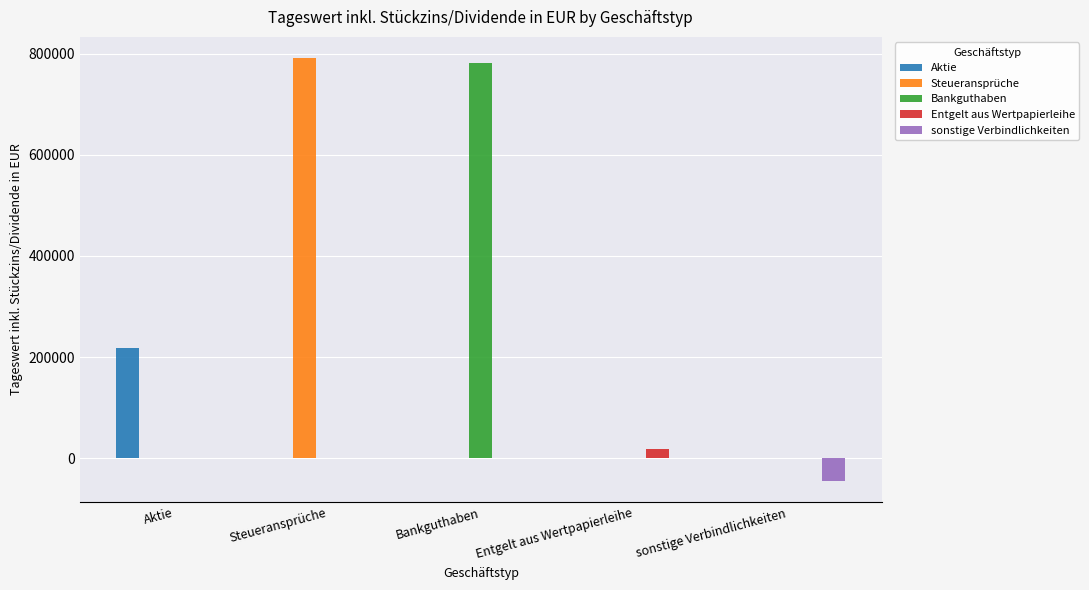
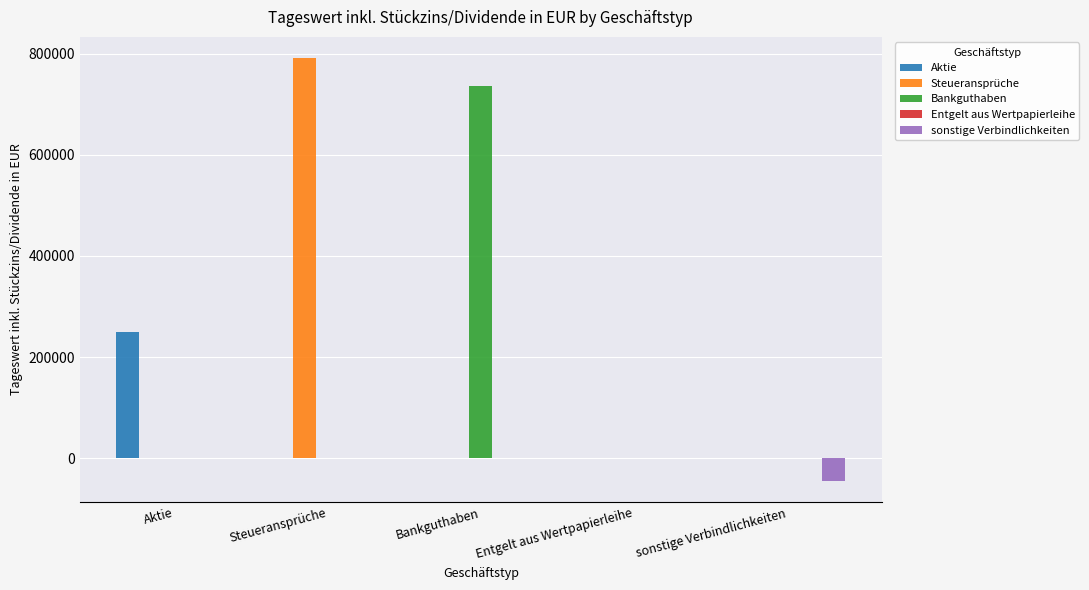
Aktie, Aktie: 220000 -> 250000
Bankguthaben, Bankguthaben: 780000 -> 740000
Entgelt aus Wertpapierleihe, Entgelt aus Wertpapierleihe: 20000 -> 0
